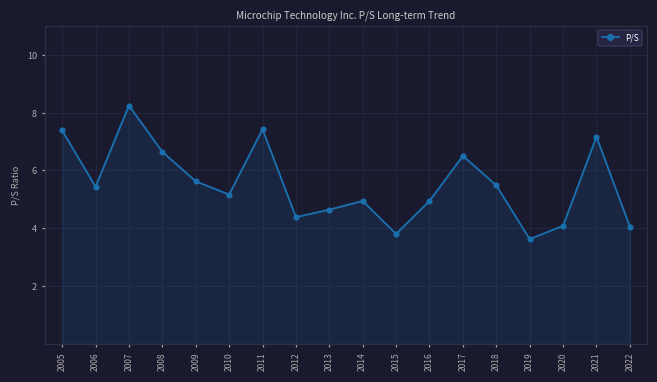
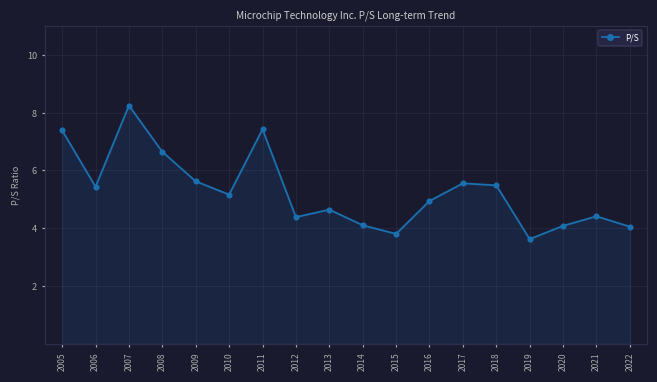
2014: 4.9 -> 4.1
2017: 6.5 -> 5.6
2021: 7.2 -> 4.4
